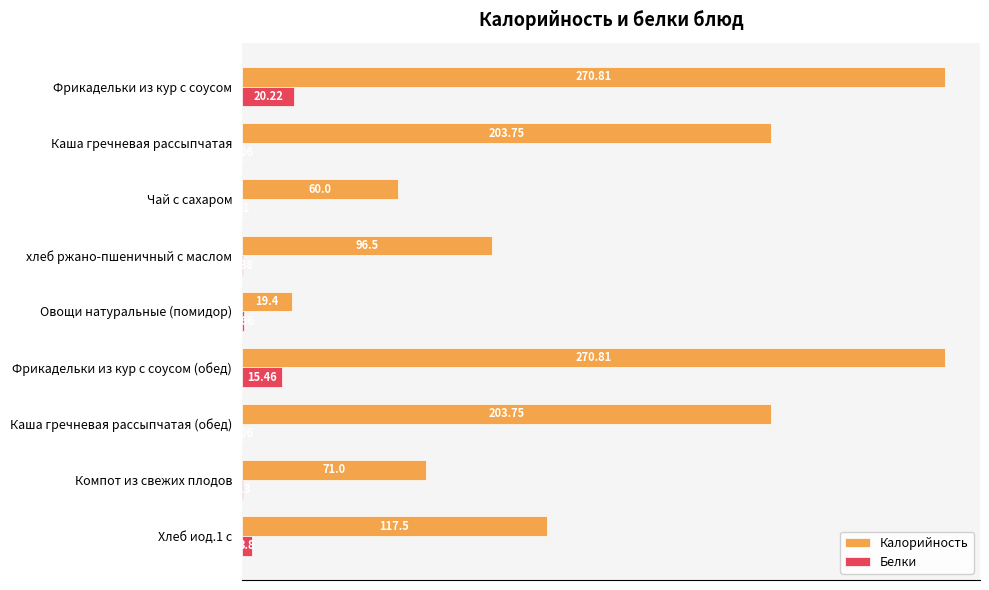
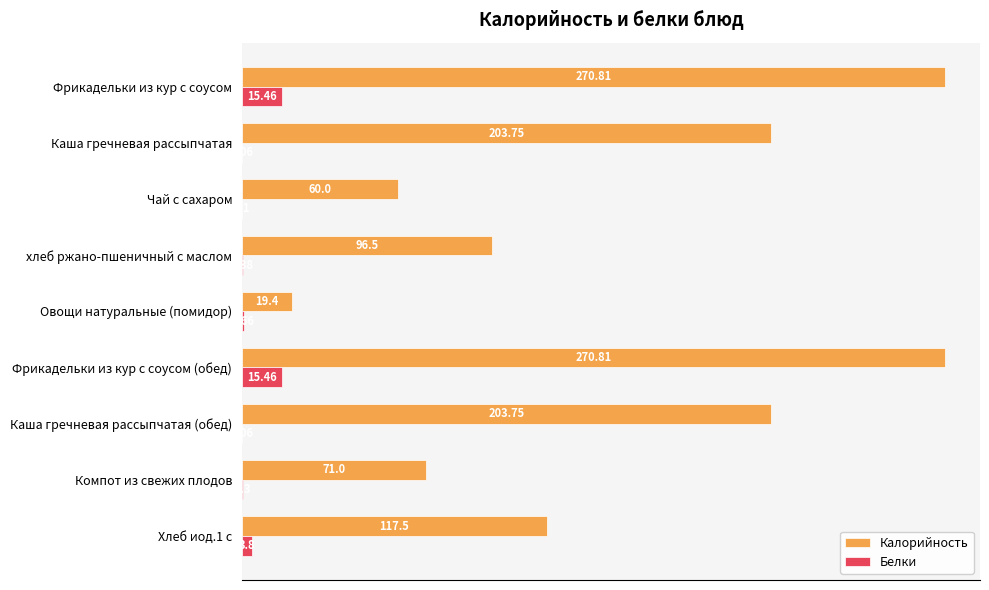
Белки, Фрикадельки из кур с соусом: 20.22 -> 15.46
